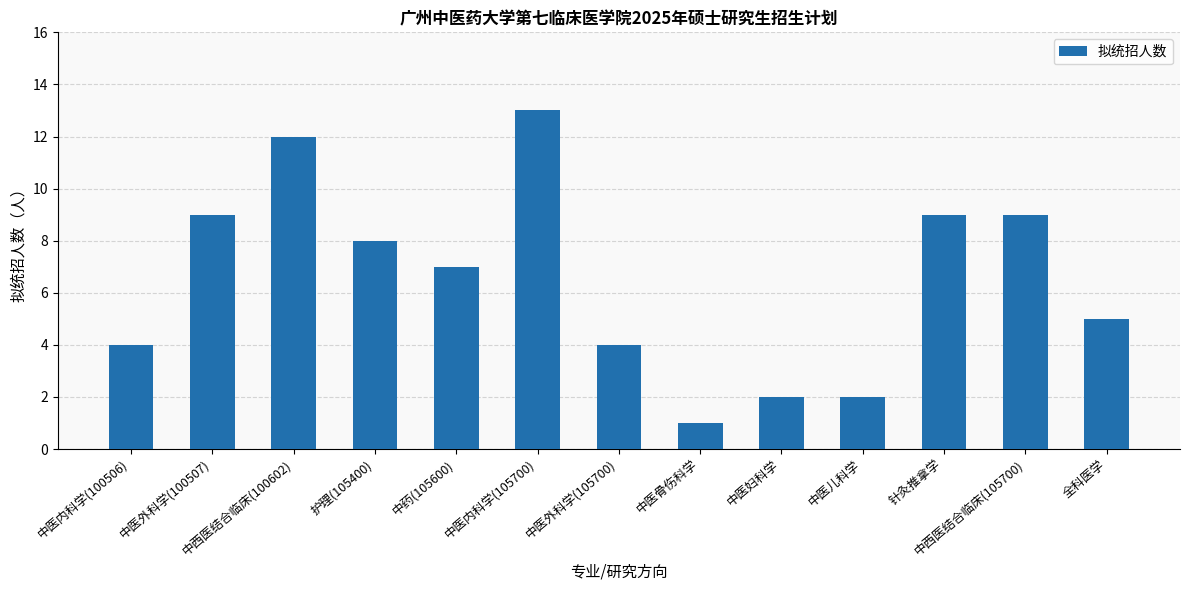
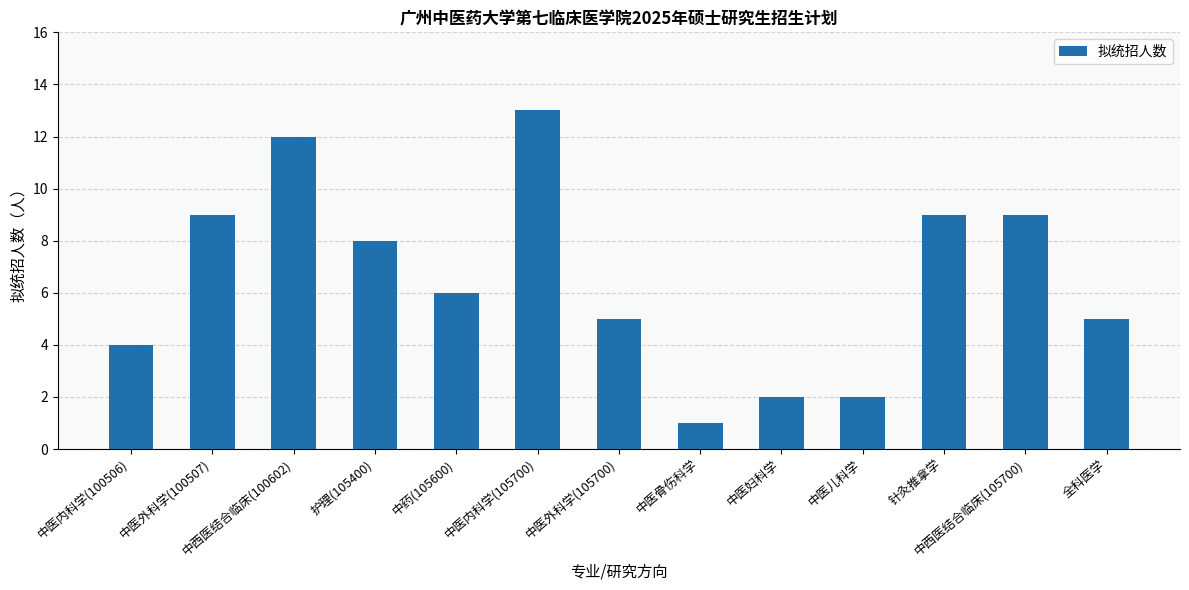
中药(105600): 7 -> 6
中医外科学(105700): 4 -> 5
